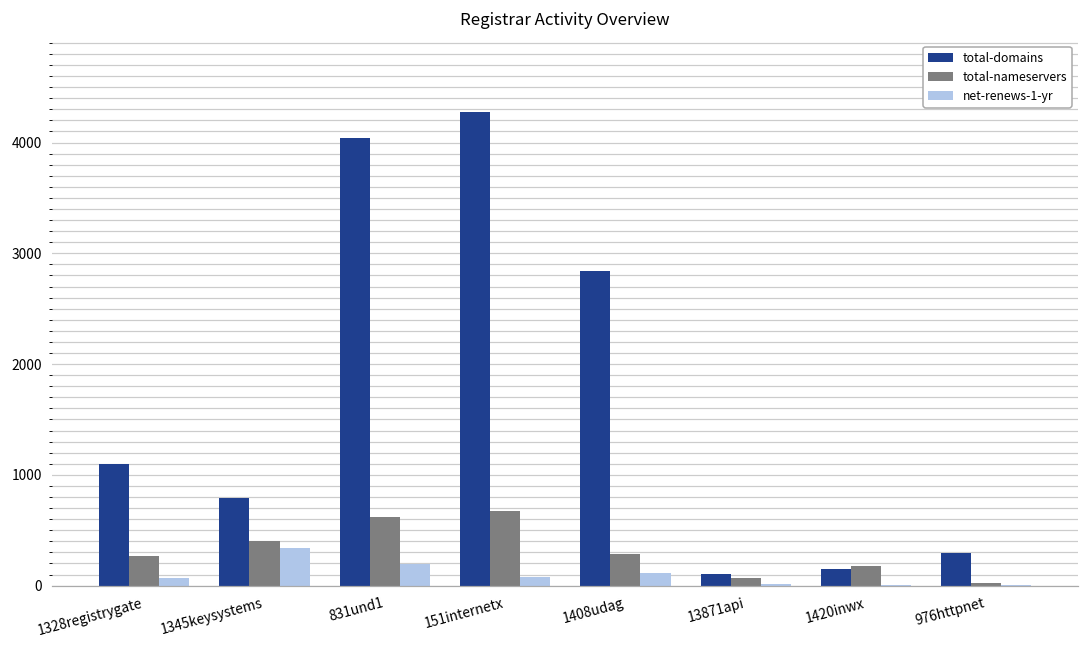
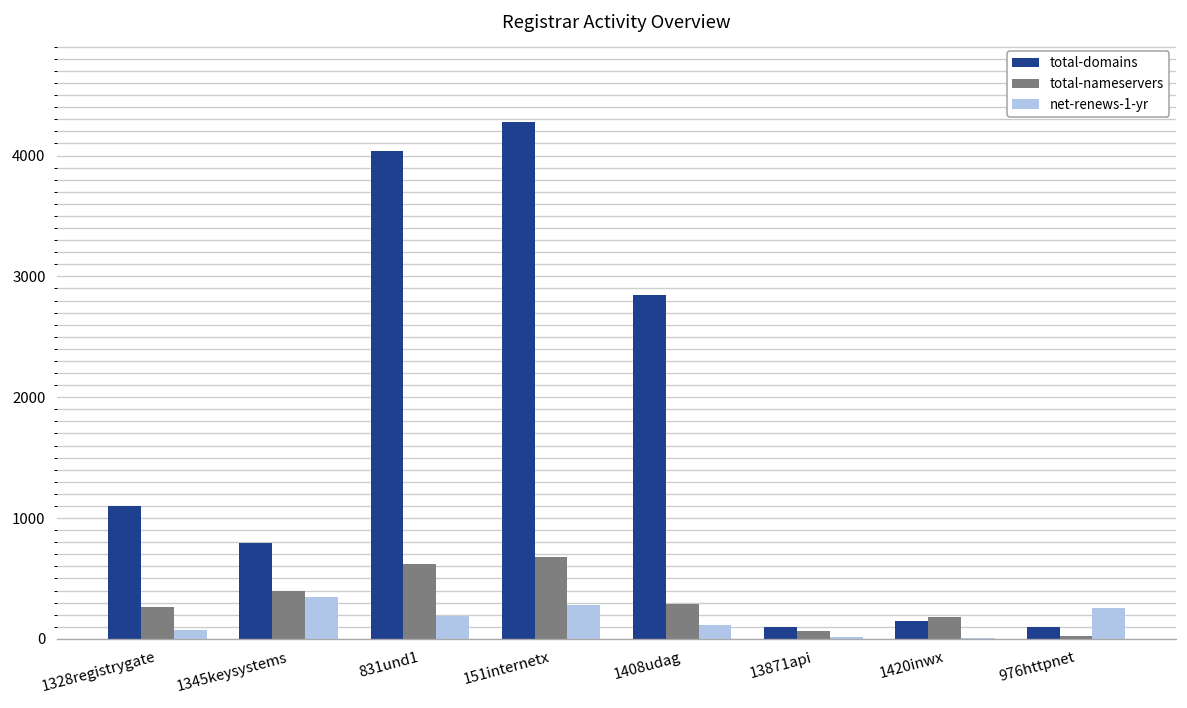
net-renews-1-yr, 151internetx: 70 -> 280
total-domains, 976httpnet: 300 -> 100
net-renews-1-yr, 976httpnet: 0 -> 250
